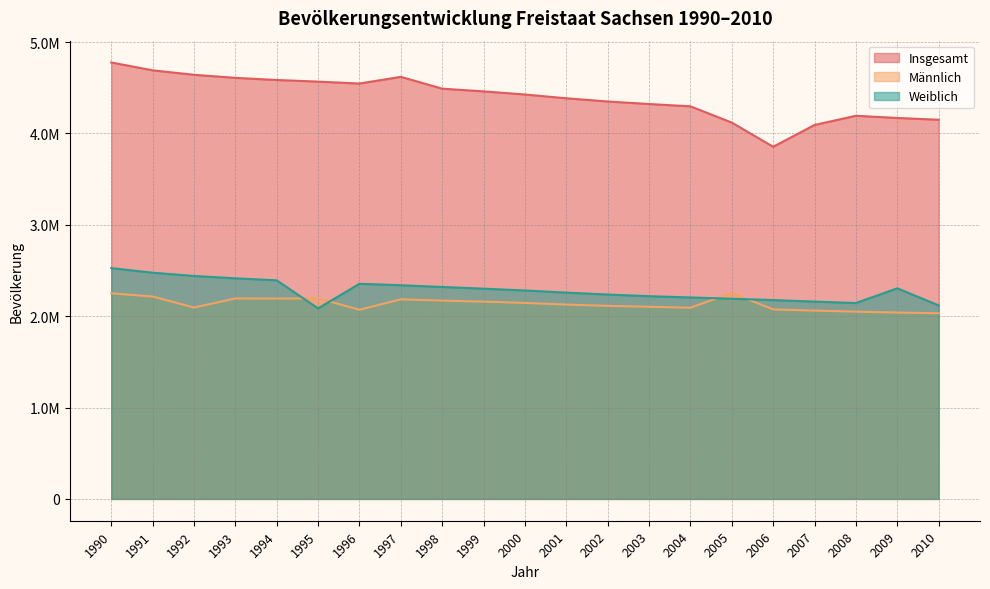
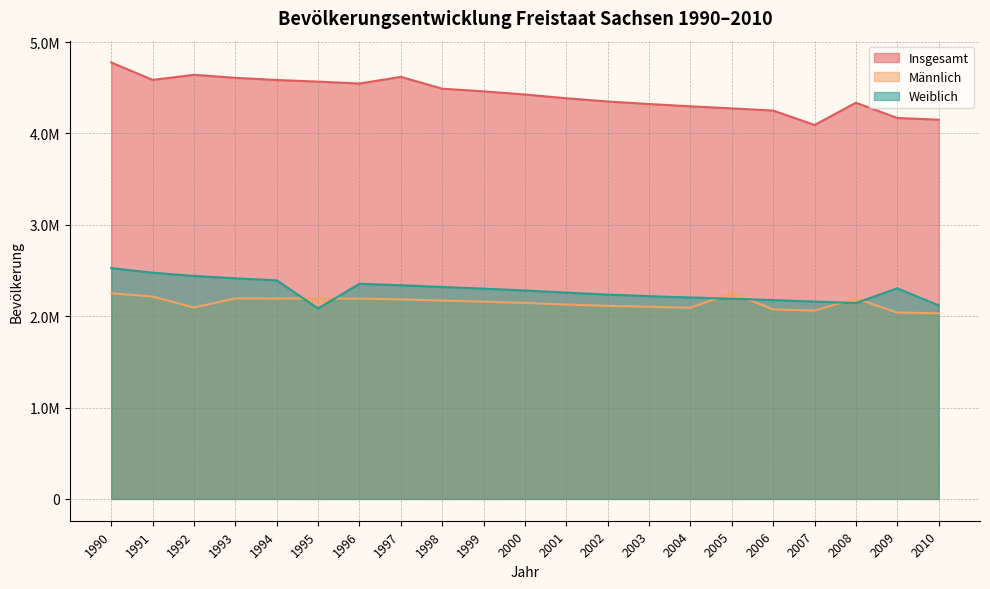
Insgesamt, 1991: 4700000 -> 4600000
Männlich, 1996: 2100000 -> 2200000
Insgesamt, 2005: 4100000 -> 4300000
Insgesamt, 2006: 3900000 -> 4200000
Insgesamt, 2008: 4200000 -> 4300000
Männlich, 2008: 2000000 -> 2200000
